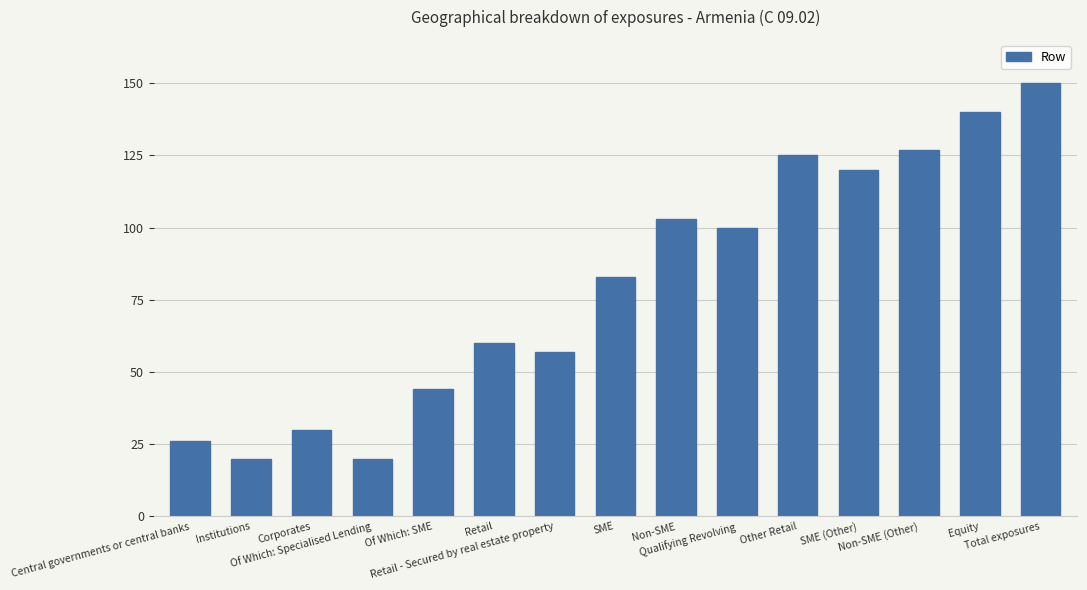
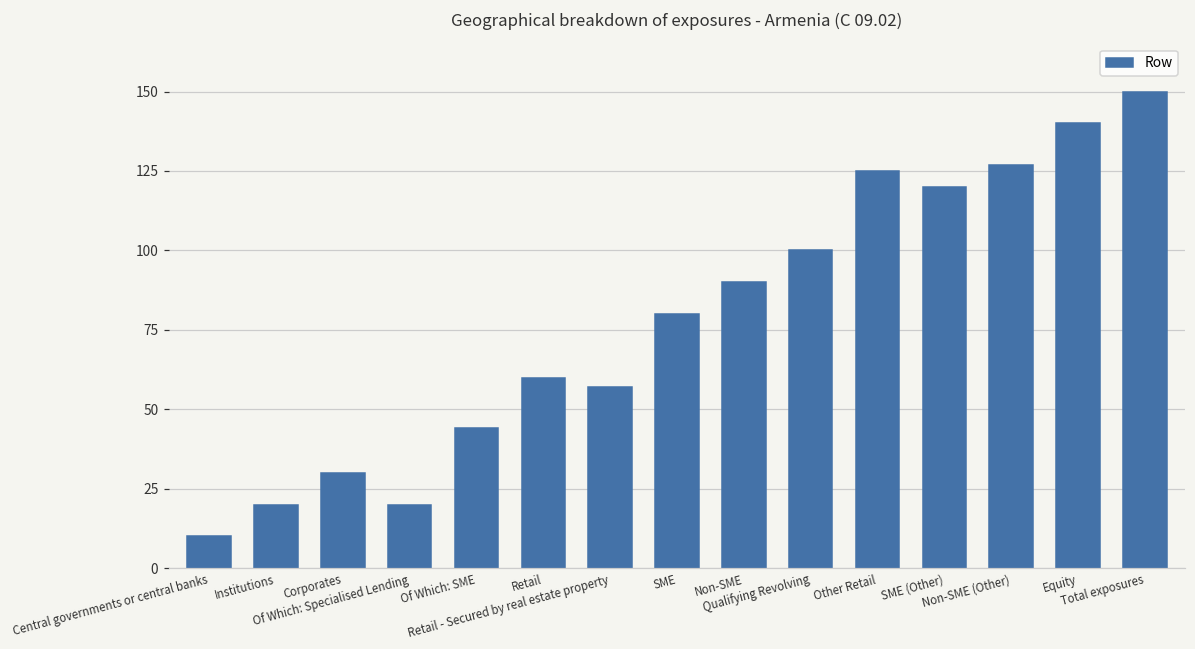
Central governments or central banks: 26 -> 10
SME: 83 -> 80
Non-SME: 103 -> 90
